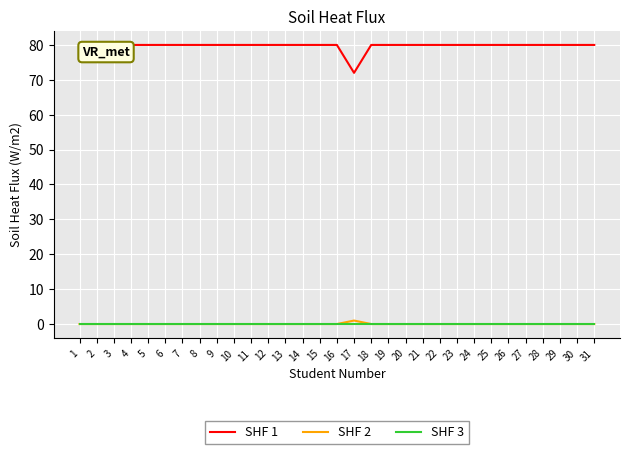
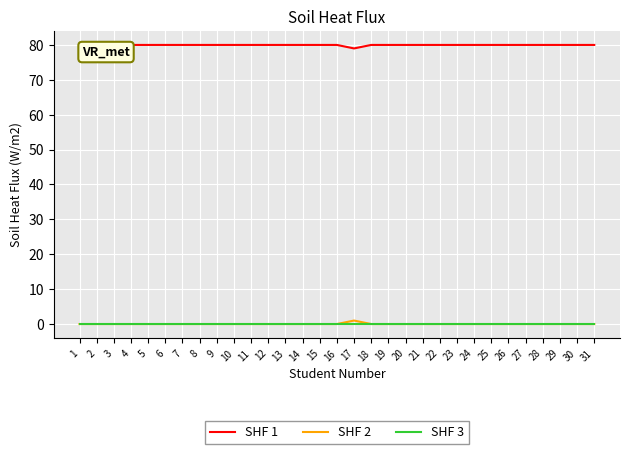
SHF 1, 17: 72 -> 79
